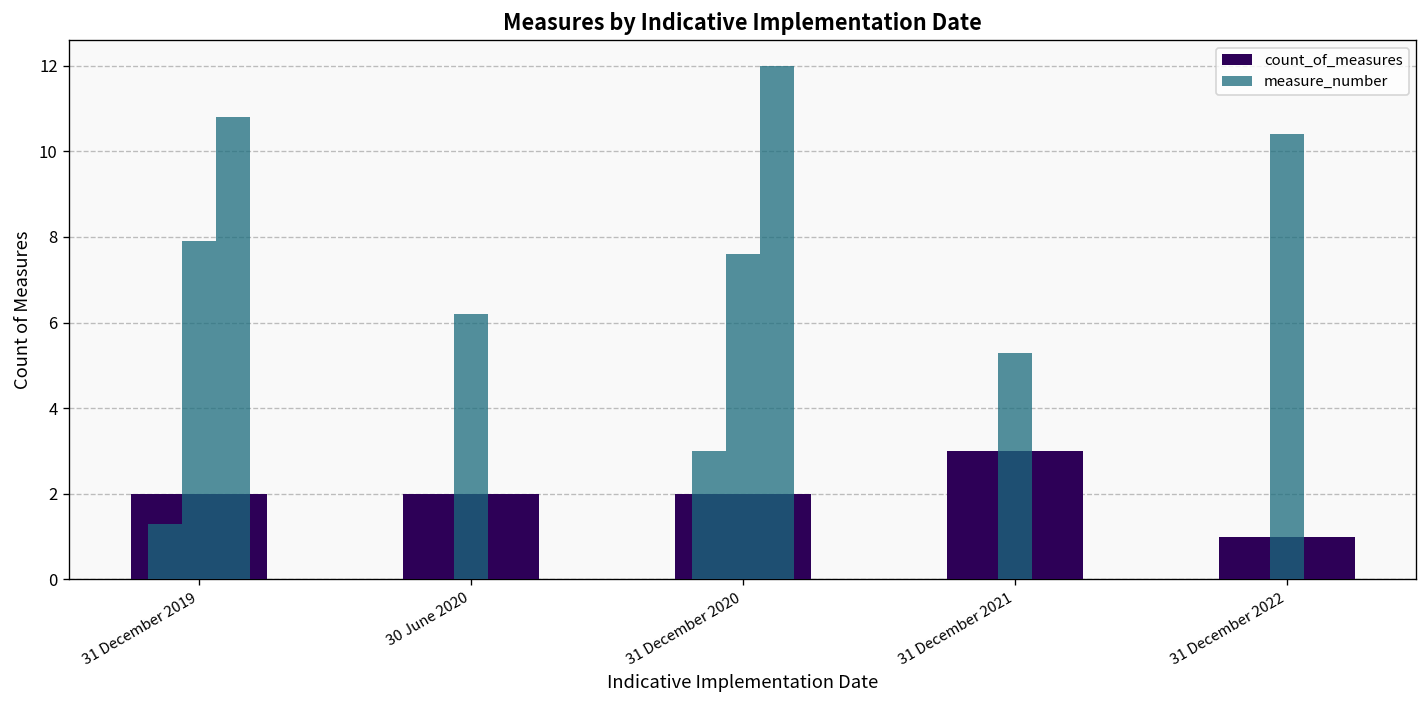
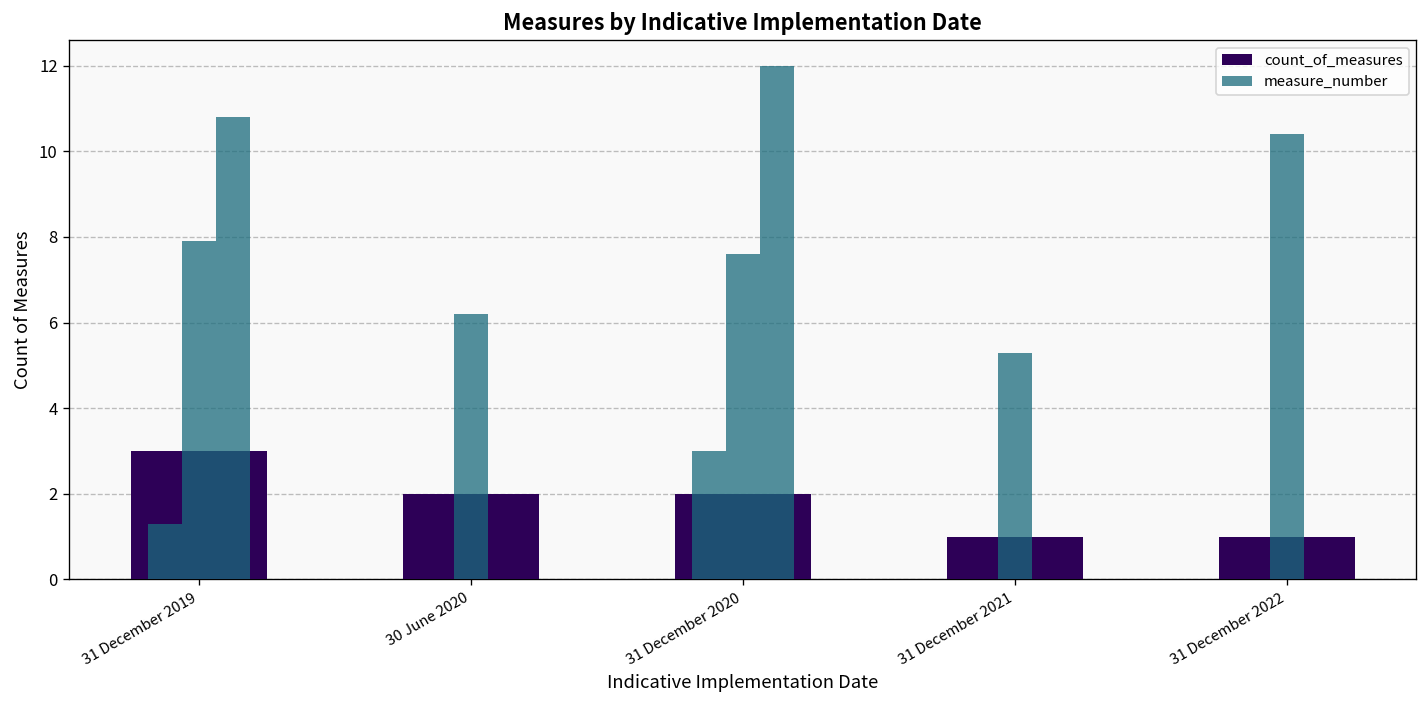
count_of_measures, 31 December 2019: 2 -> 3
count_of_measures, 31 December 2021: 3 -> 1
